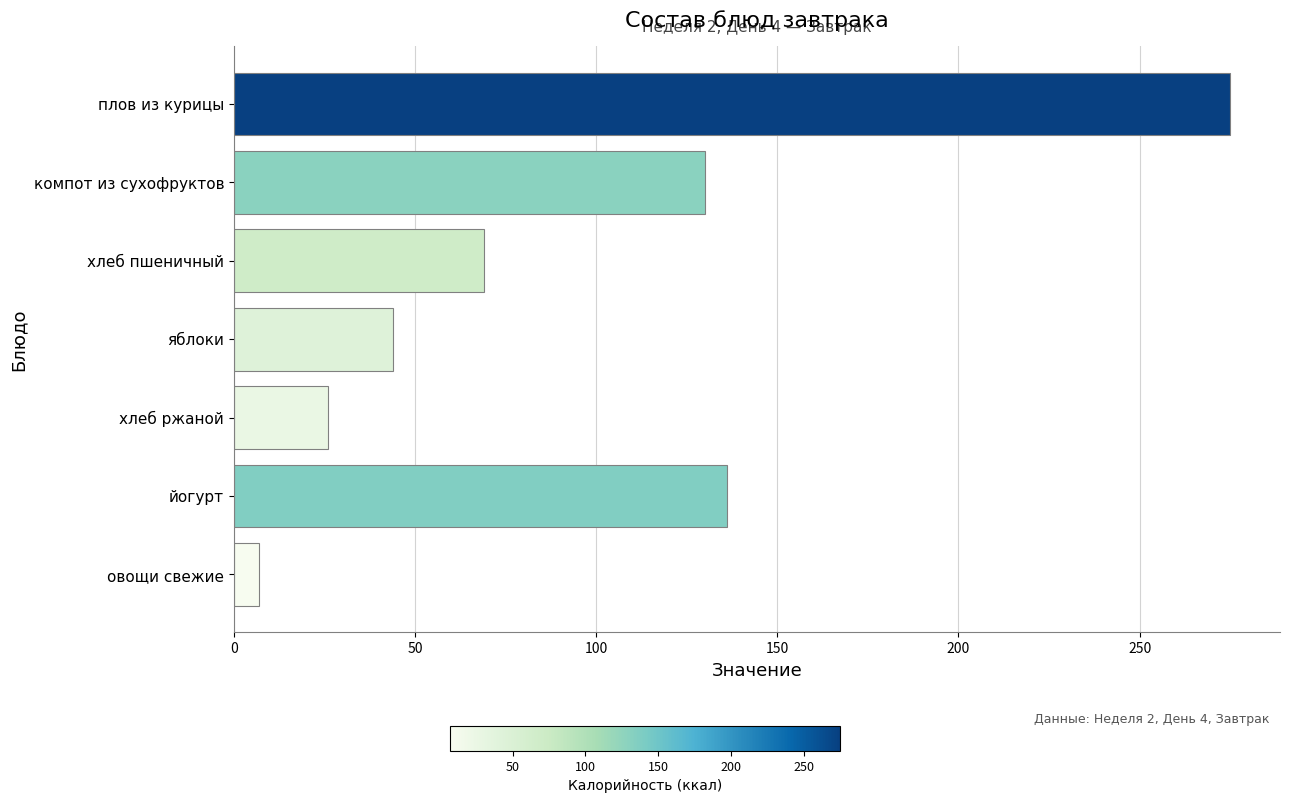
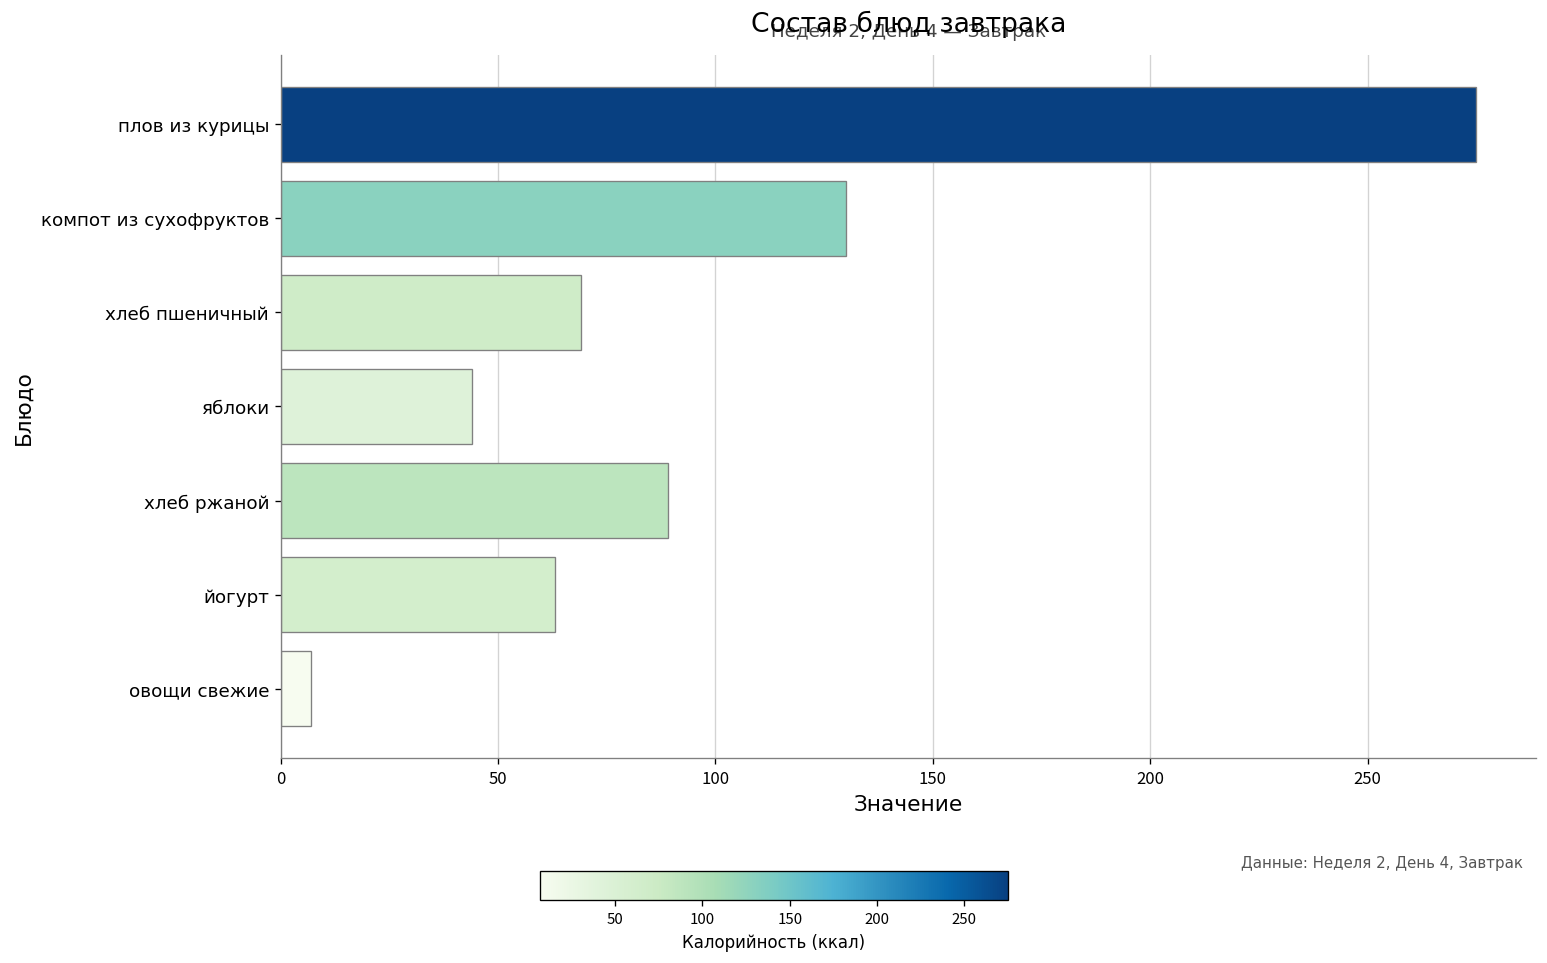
хлеб ржаной: 26 -> 89
йогурт: 136 -> 63
